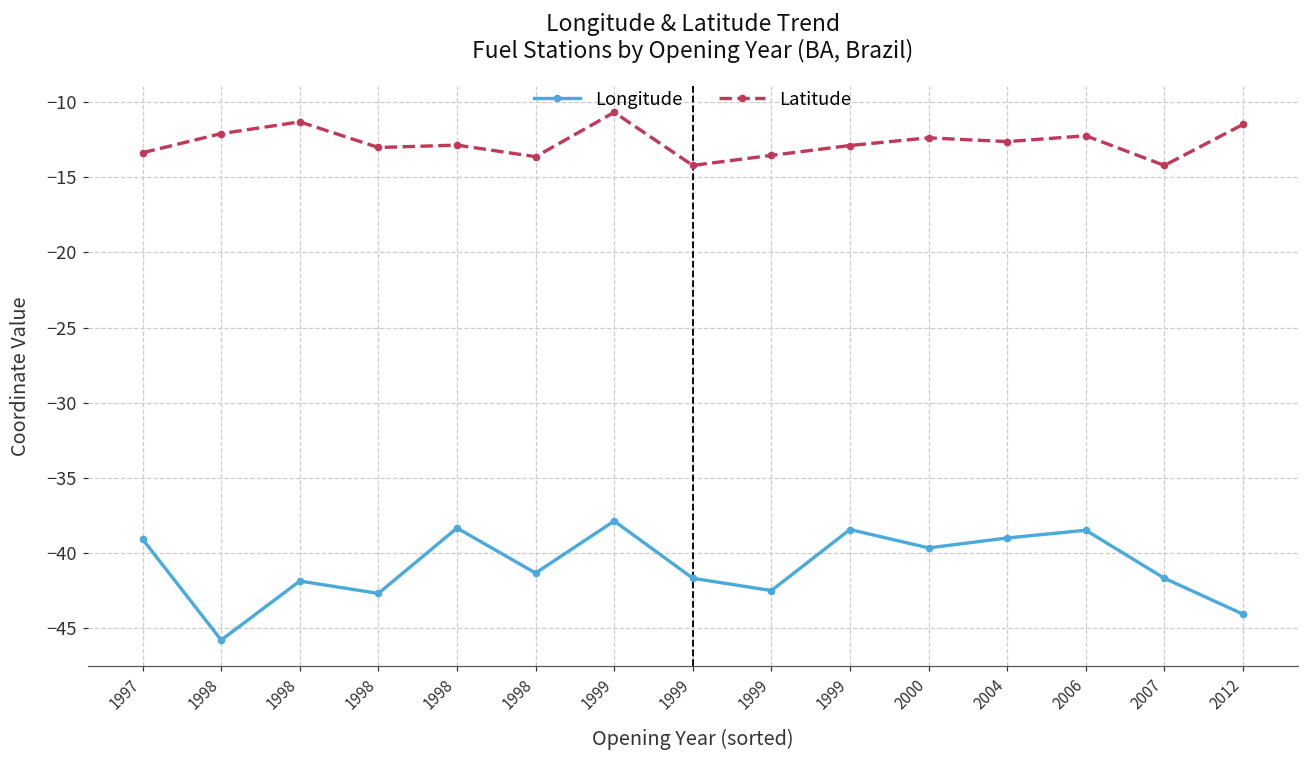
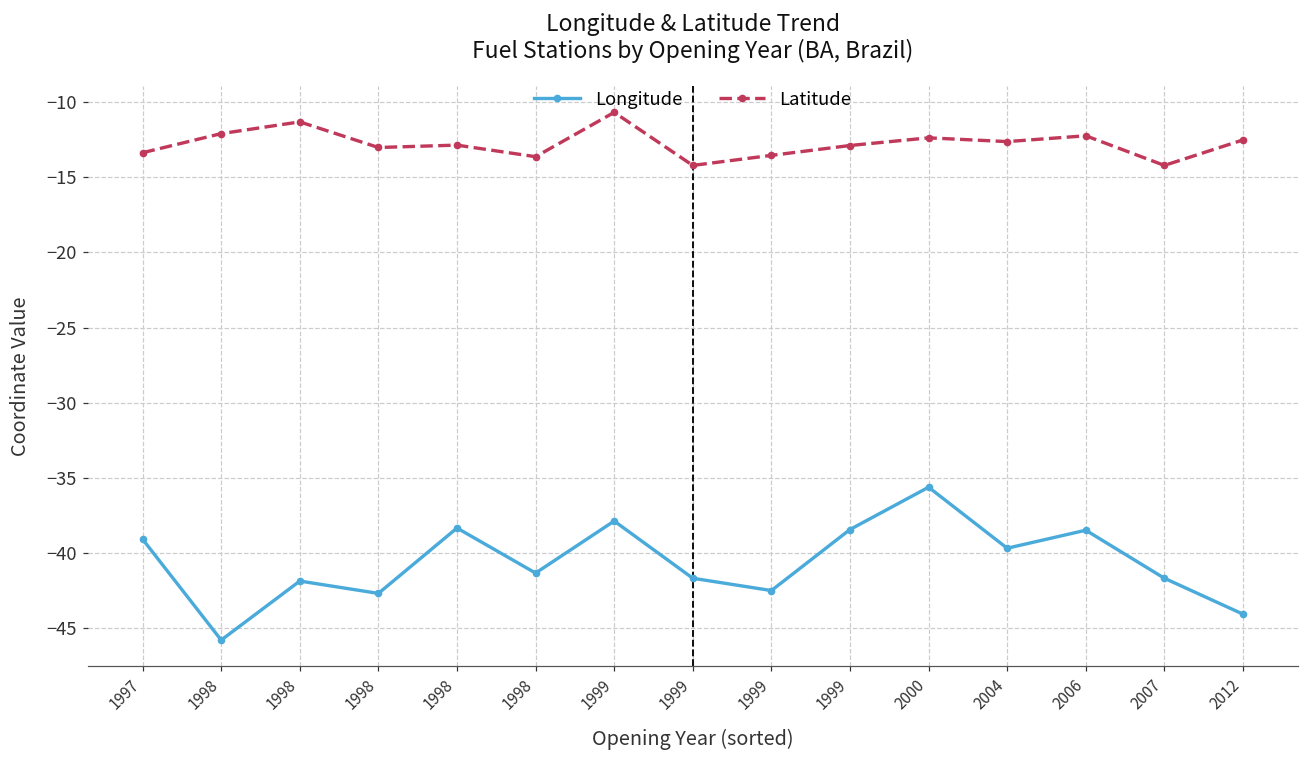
Longitude, 2000: -39.7 -> -35.6
Longitude, 2004: -39.0 -> -39.7
Latitude, 2012: -11.5 -> -12.5
